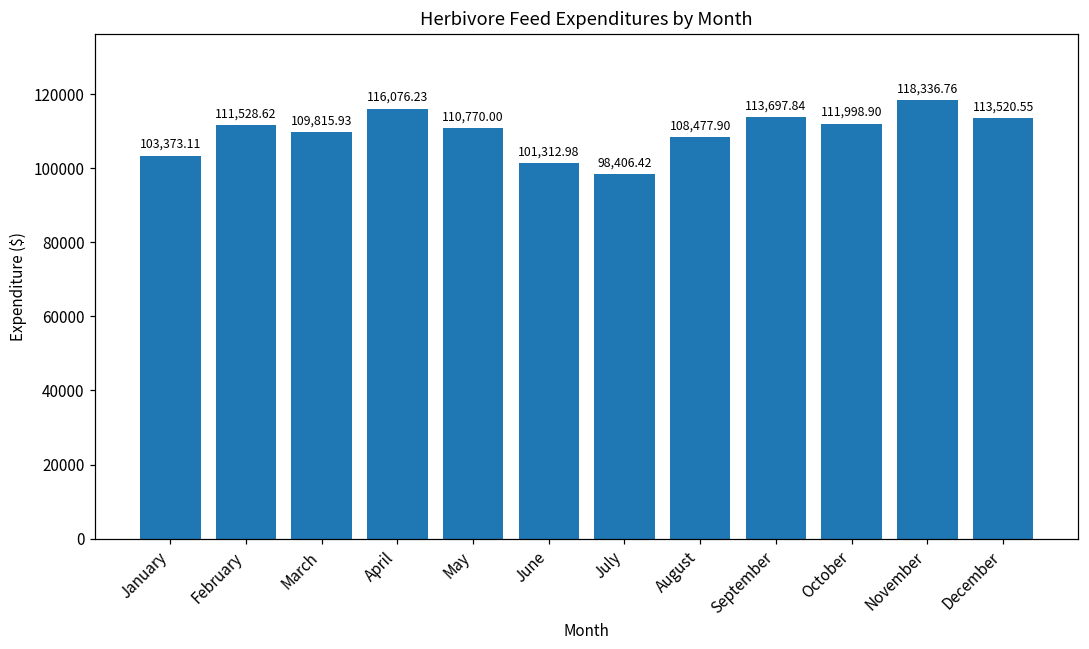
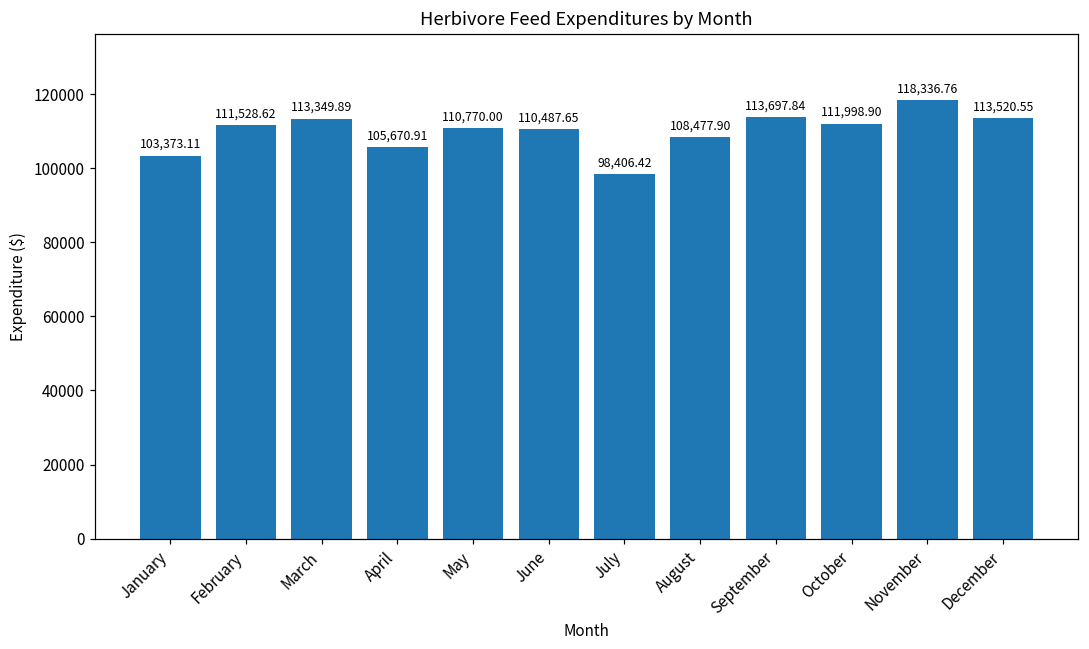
March: 109,815.93 -> 113,349.89
April: 116,076.23 -> 105,670.91
June: 101,312.98 -> 110,487.65
